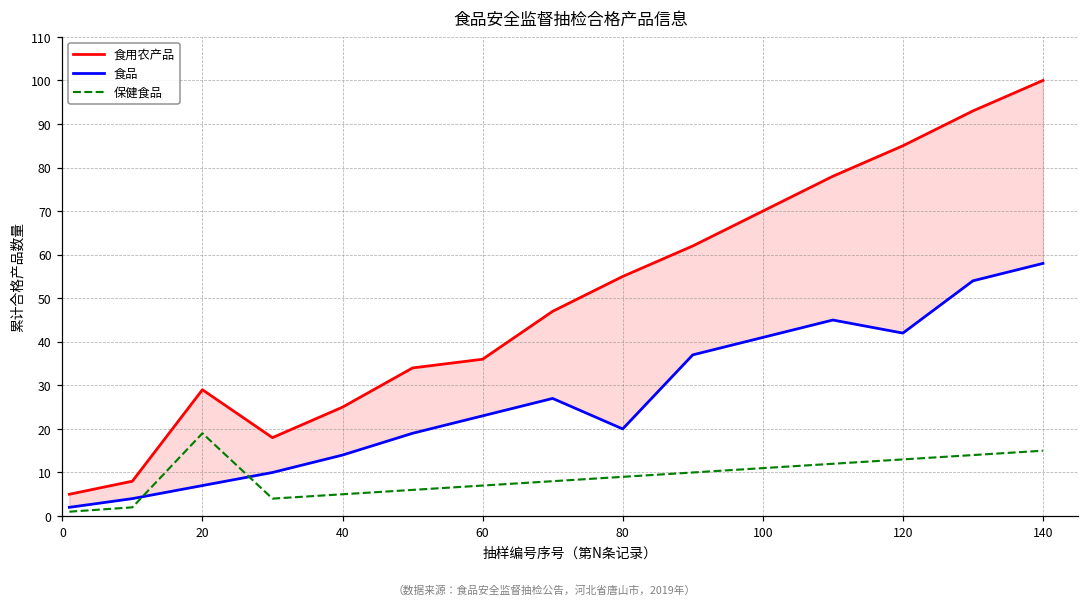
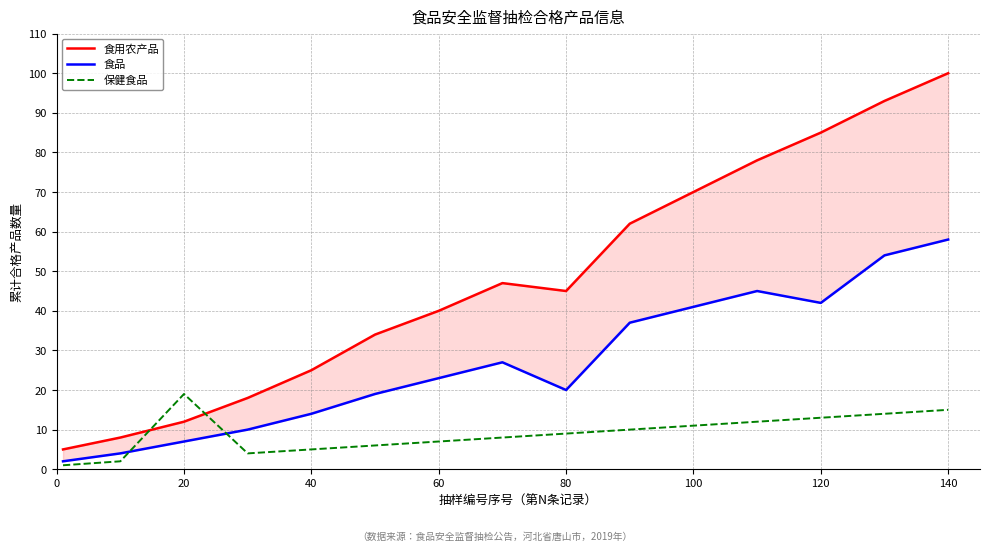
食用农产品, 20: 29 -> 12
食用农产品, 60: 36 -> 40
食用农产品, 80: 55 -> 45
